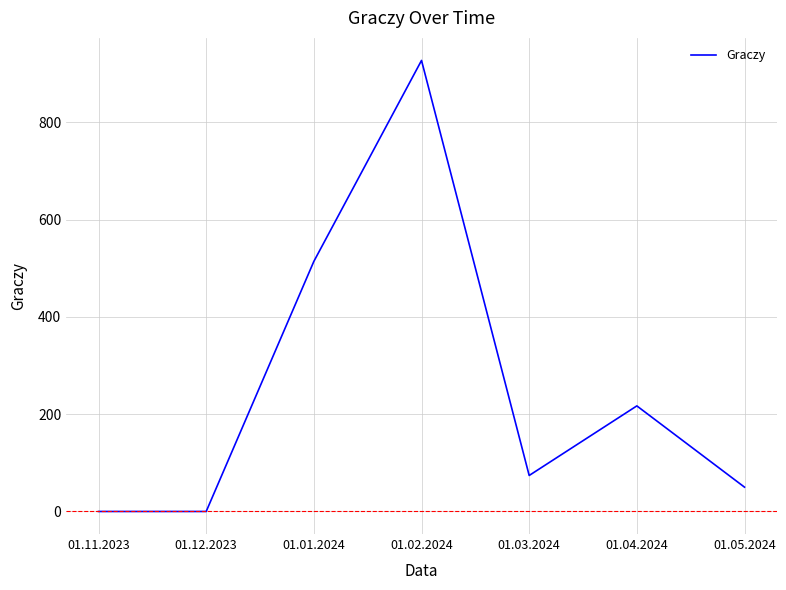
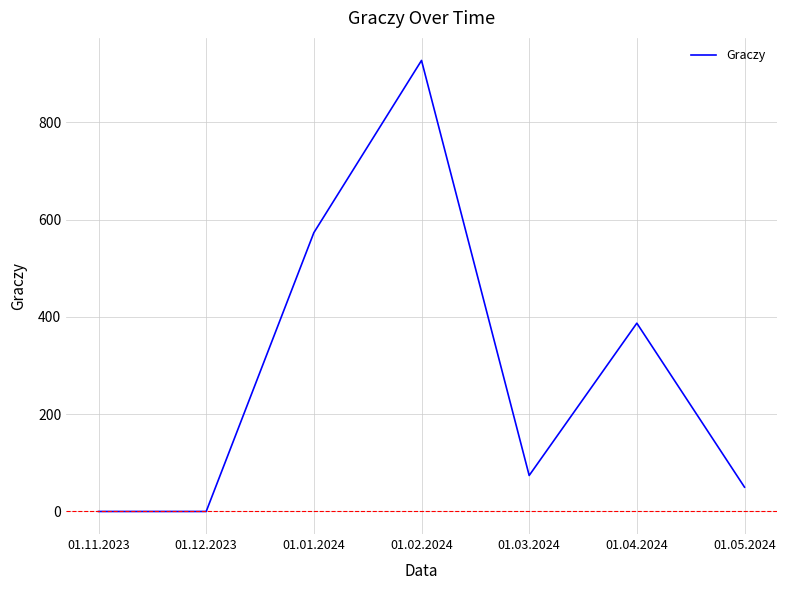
01.01.2024: 510 -> 570
01.04.2024: 220 -> 390
